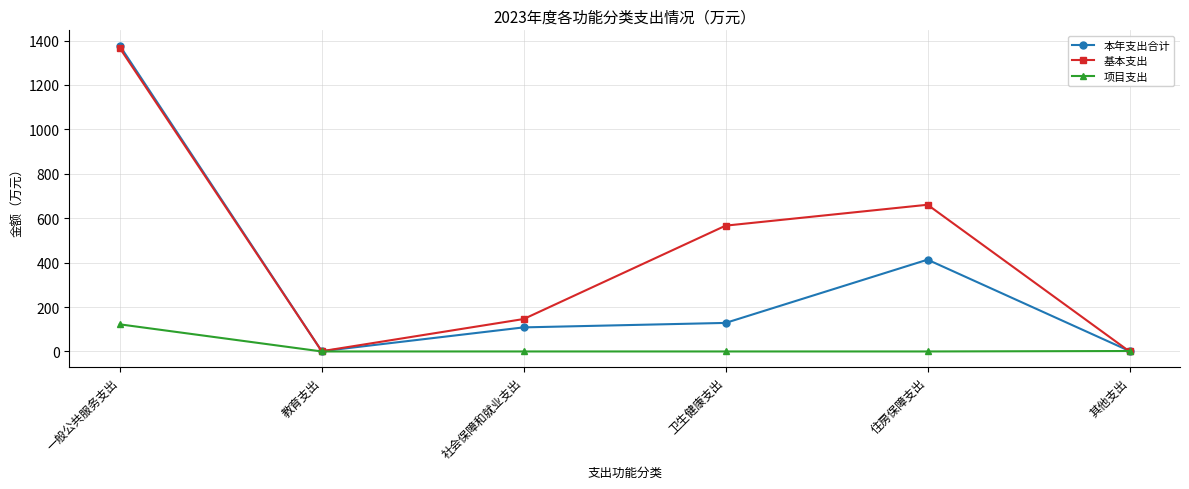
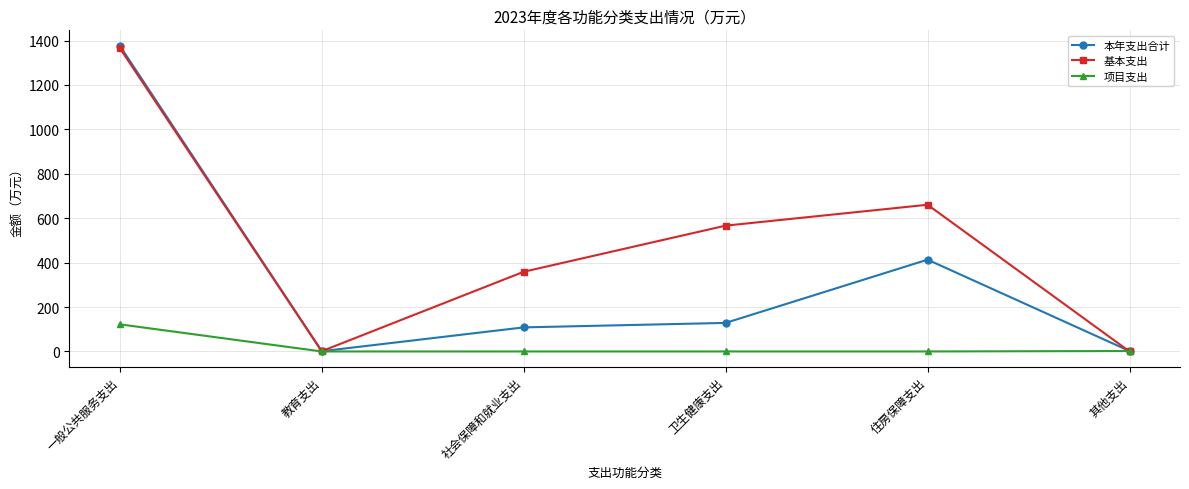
基本支出, 社会保障和就业支出: 150 -> 360
